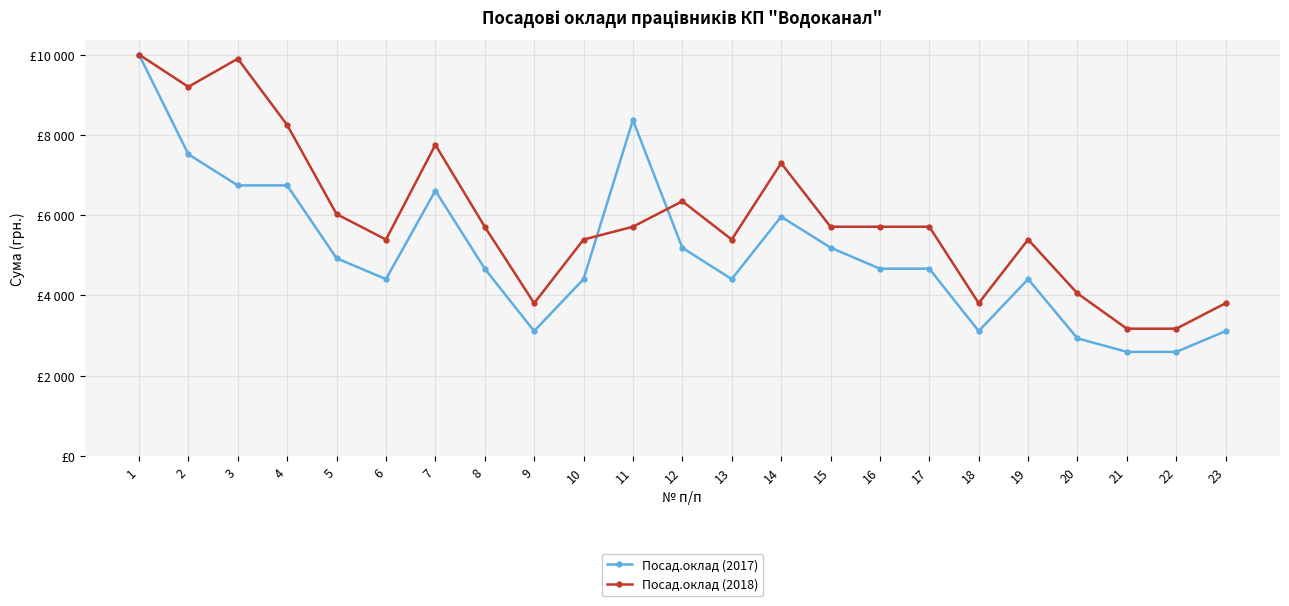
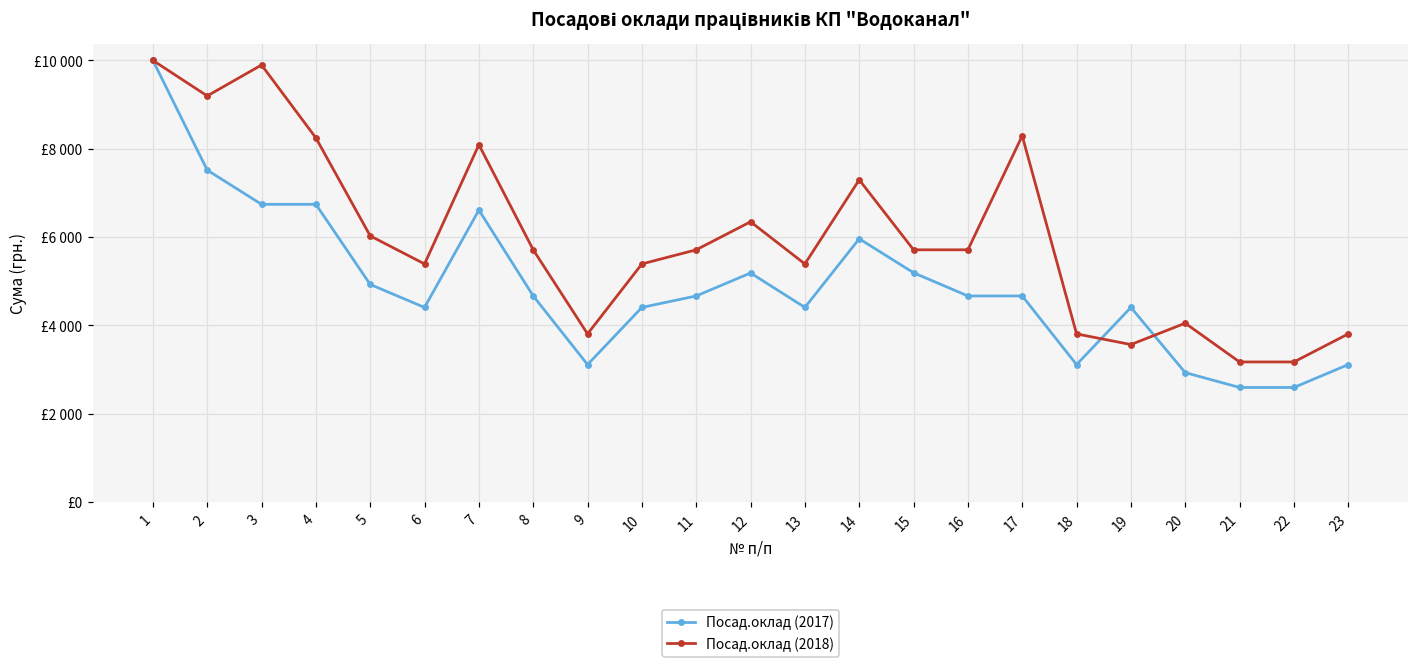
Посад.оклад (2018), 7: £7800 -> £8100
Посад.оклад (2017), 11: £8400 -> £4700
Посад.оклад (2018), 17: £5700 -> £8300
Посад.оклад (2018), 19: £5400 -> £3600
